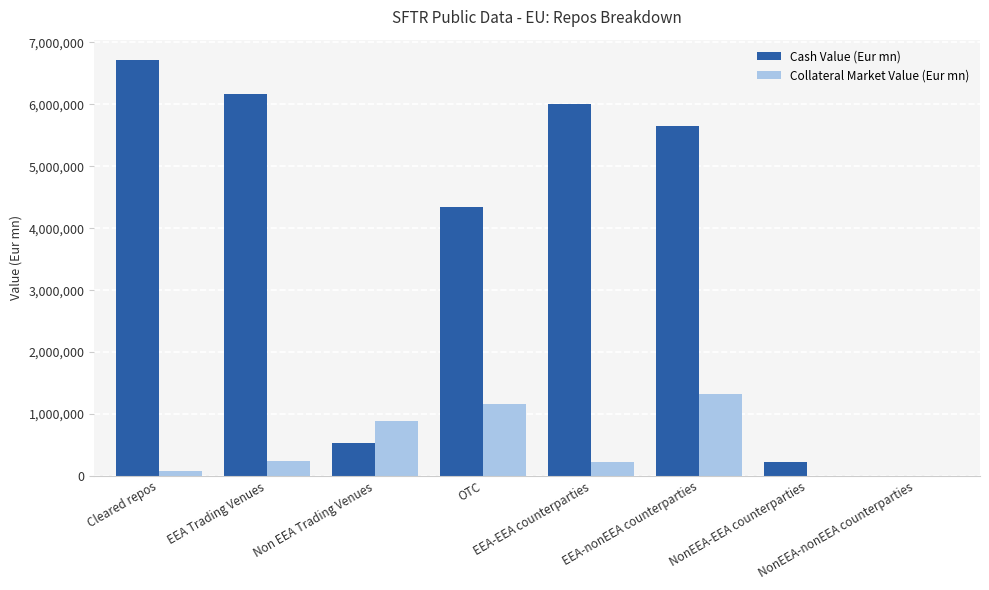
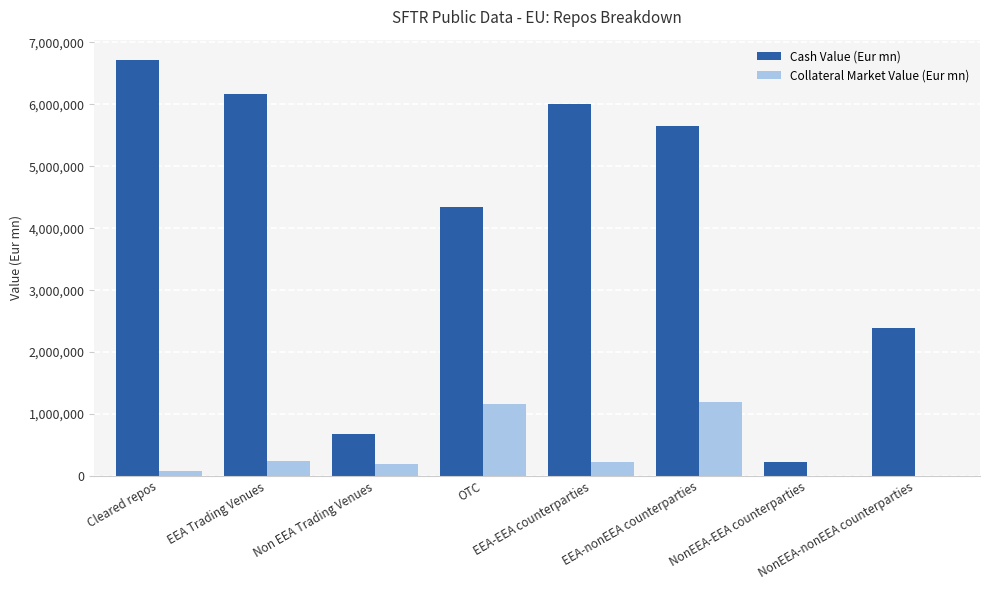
Cash Value (Eur mn), Non EEA Trading Venues: 500,000 -> 700,000
Collateral Market Value (Eur mn), Non EEA Trading Venues: 900,000 -> 200,000
Collateral Market Value (Eur mn), EEA-nonEEA counterparties: 1,300,000 -> 1,200,000
Cash Value (Eur mn), NonEEA-nonEEA counterparties: 0 -> 2,400,000
